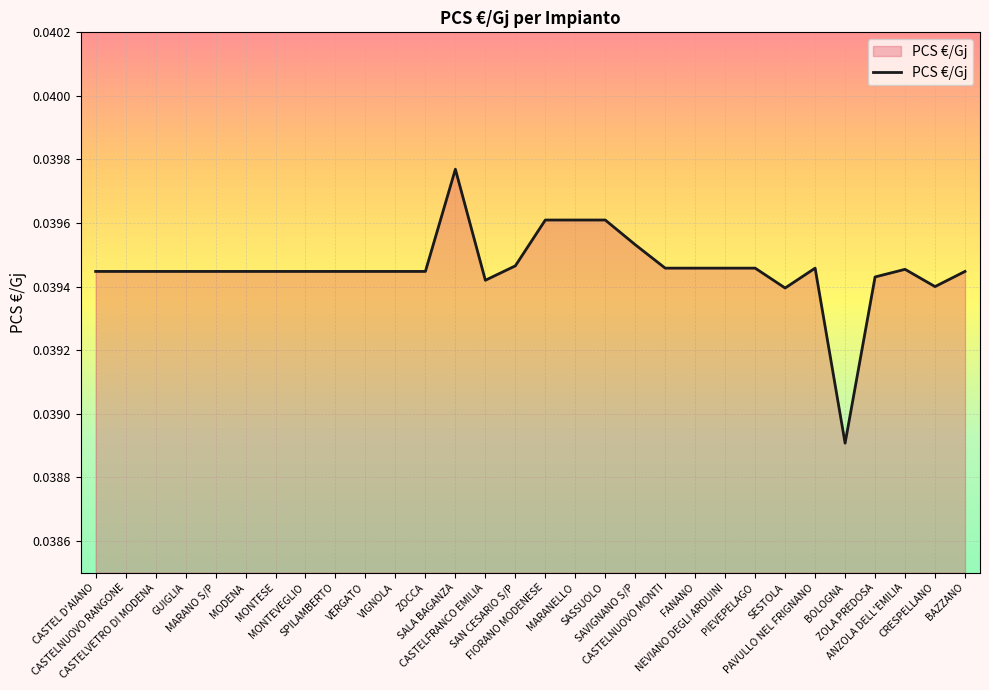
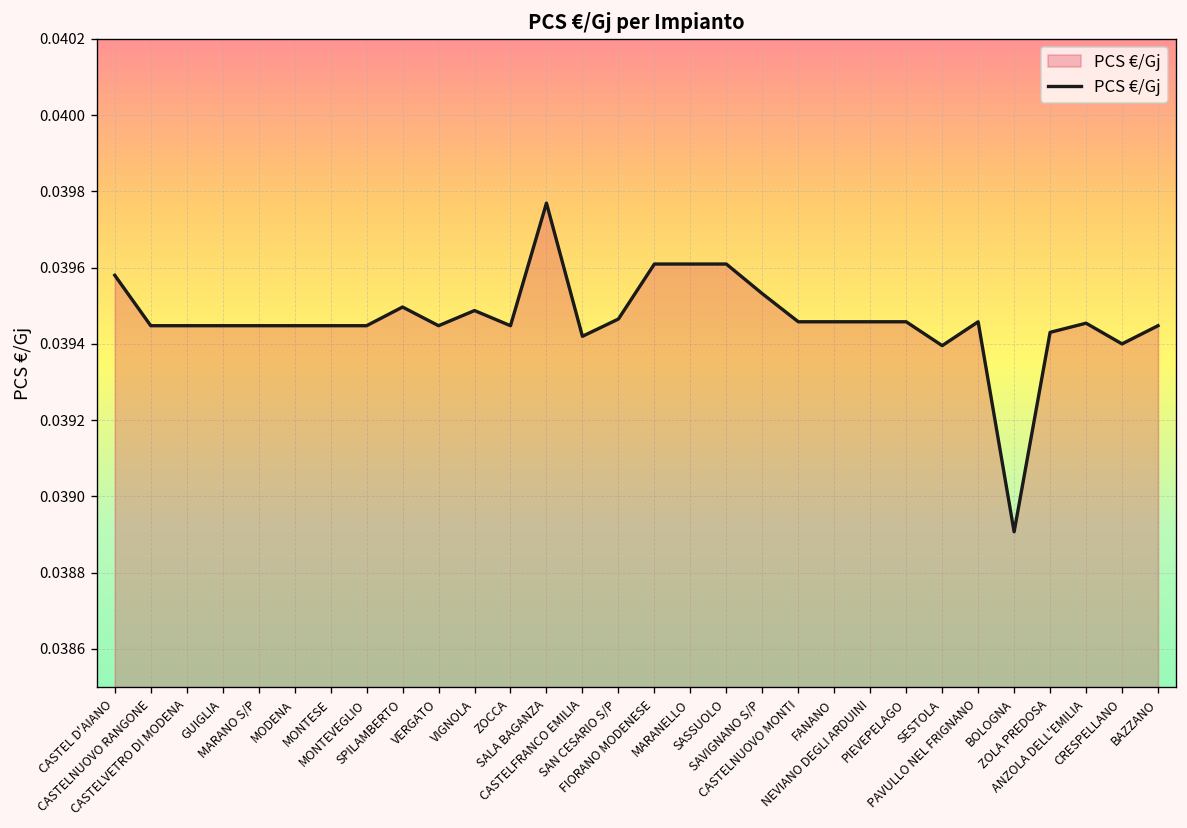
CASTEL D'AIANO: 0.03945 -> 0.03958
SPILAMBERTO: 0.03945 -> 0.03950
VIGNOLA: 0.03945 -> 0.03949
